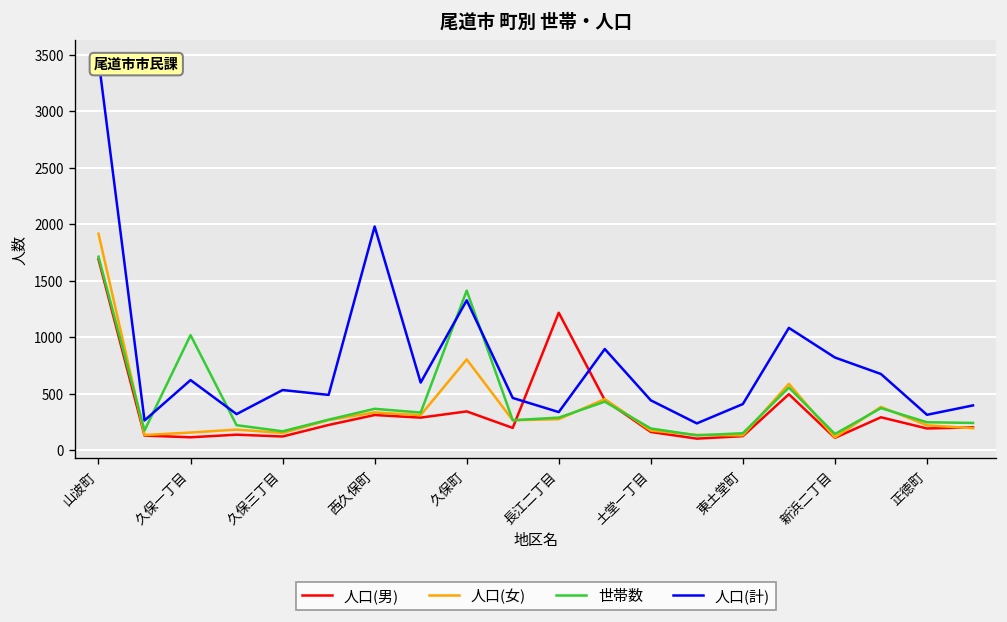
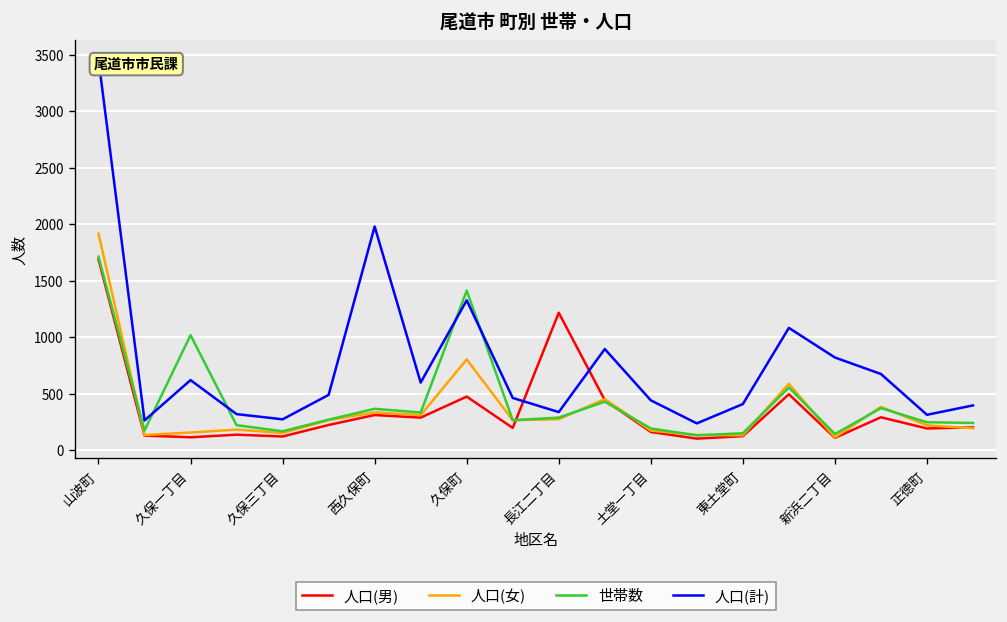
人口(計), 久保三丁目: 500 -> 300
人口(男), 久保町: 300 -> 500
